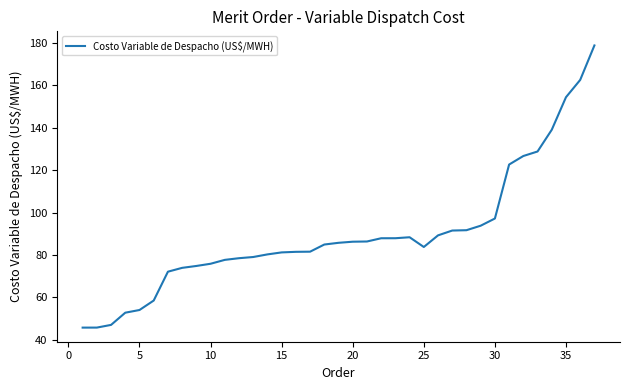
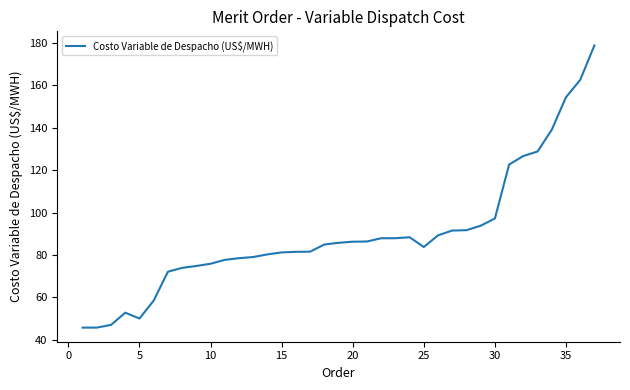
5: 54 -> 50
